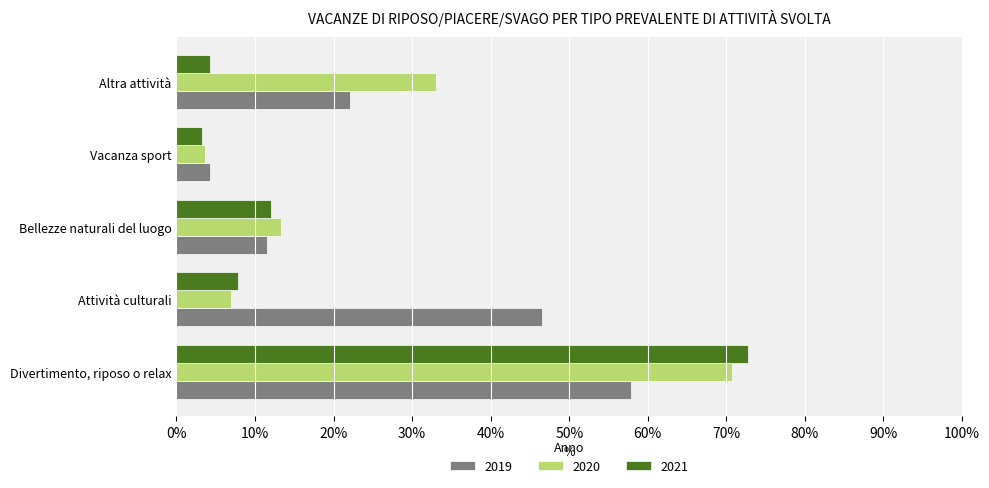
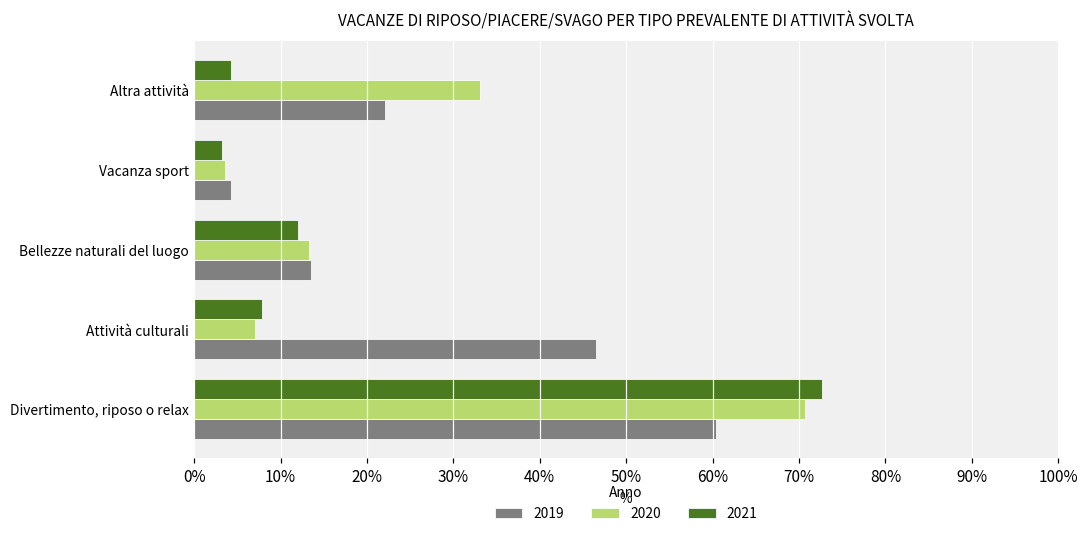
2019, Bellezze naturali del luogo: 12% -> 14%
2019, Divertimento, riposo o relax: 58% -> 60%
